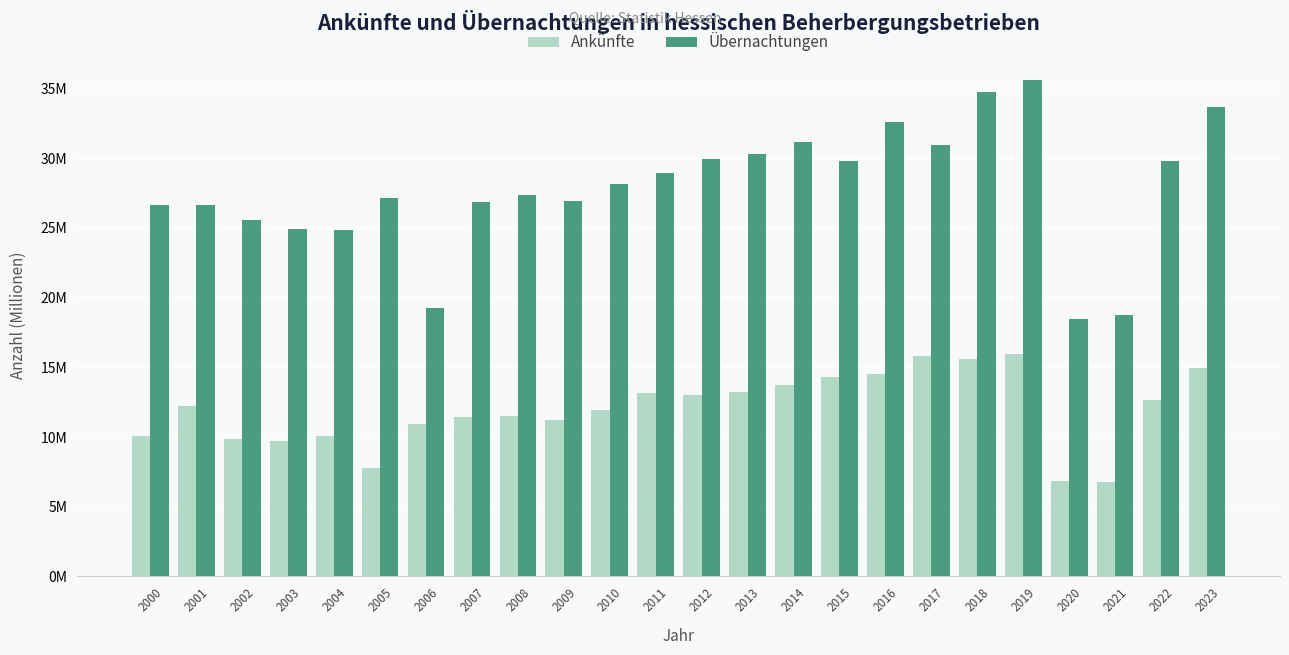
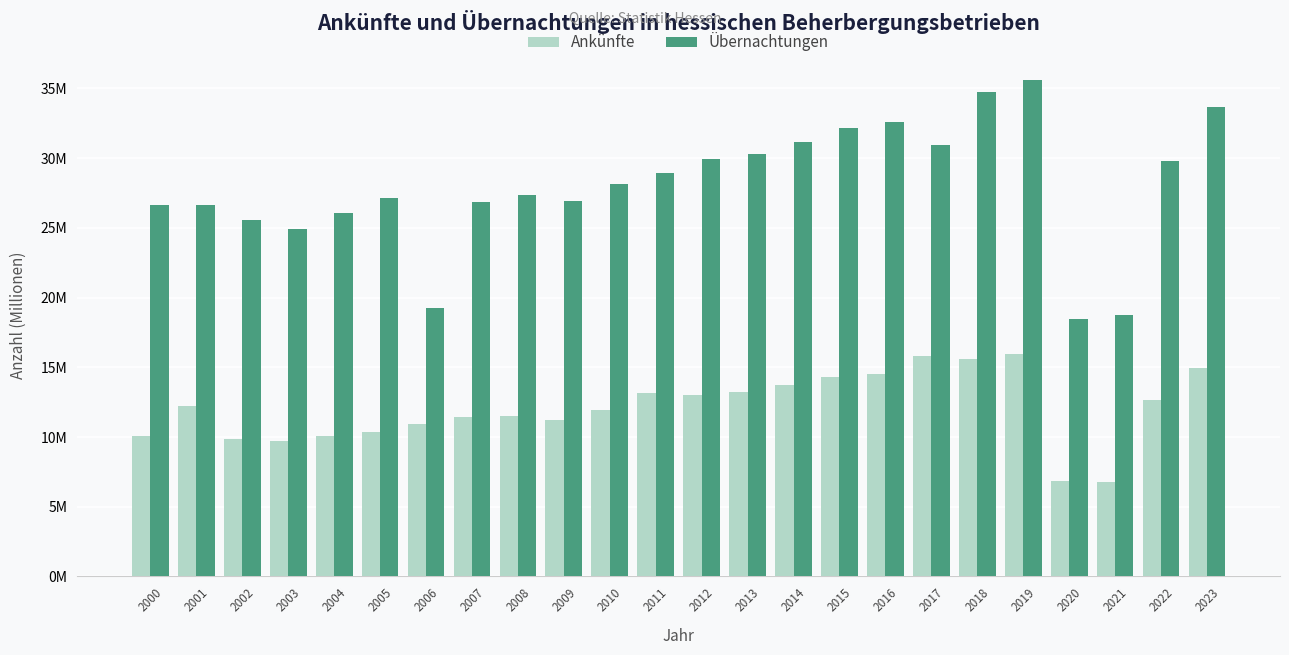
Übernachtungen, 2004: 24900000 -> 26100000
Ankünfte, 2005: 7700000 -> 10400000
Übernachtungen, 2015: 29800000 -> 32200000
